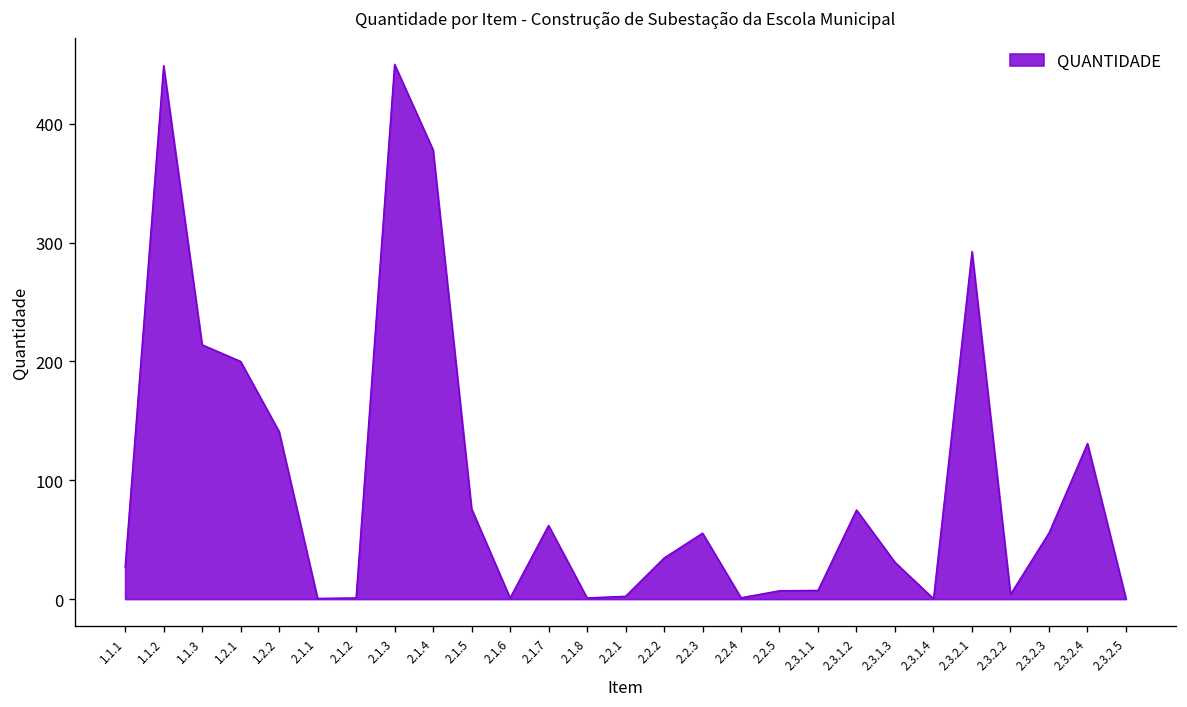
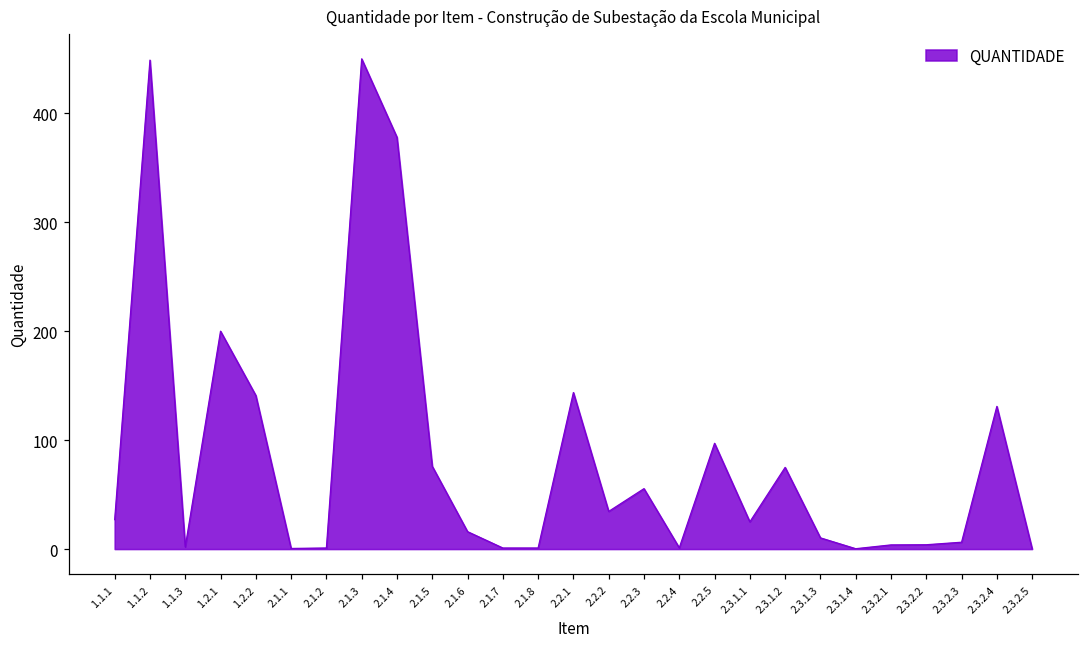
1.1.3: 210 -> 0
2.1.6: 0 -> 20
2.1.7: 60 -> 0
2.2.1: 0 -> 140
2.2.5: 10 -> 100
2.3.1.1: 10 -> 30
2.3.1.3: 30 -> 10
2.3.2.1: 290 -> 0
2.3.2.3: 60 -> 10
